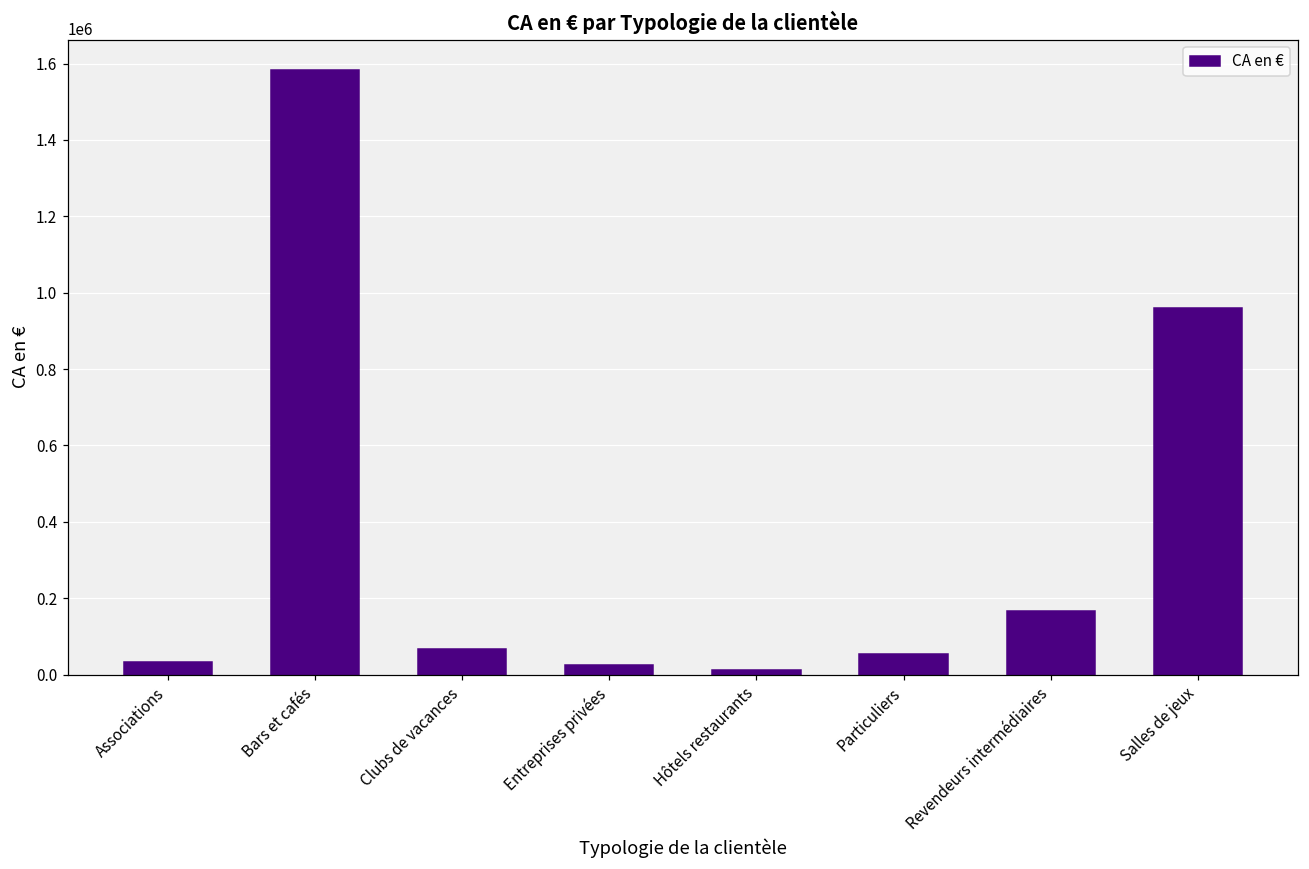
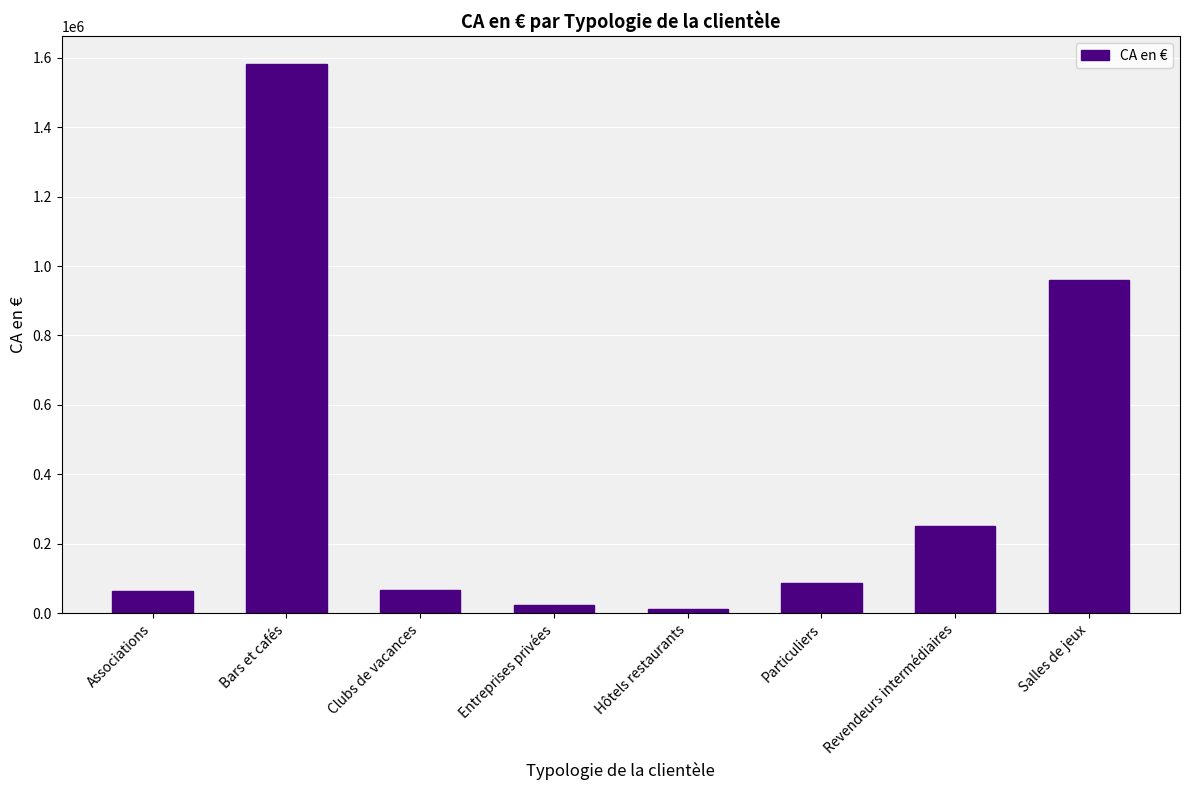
Associations: 30000 -> 60000
Particuliers: 50000 -> 90000
Revendeurs intermédiaires: 170000 -> 250000
